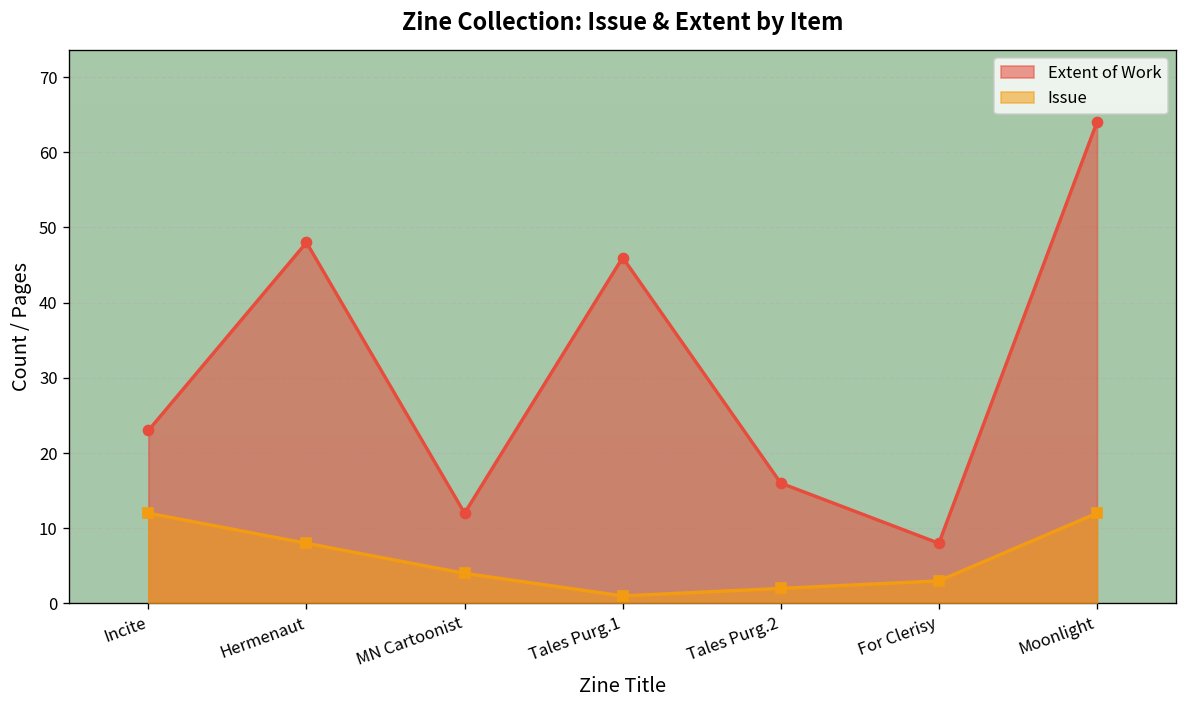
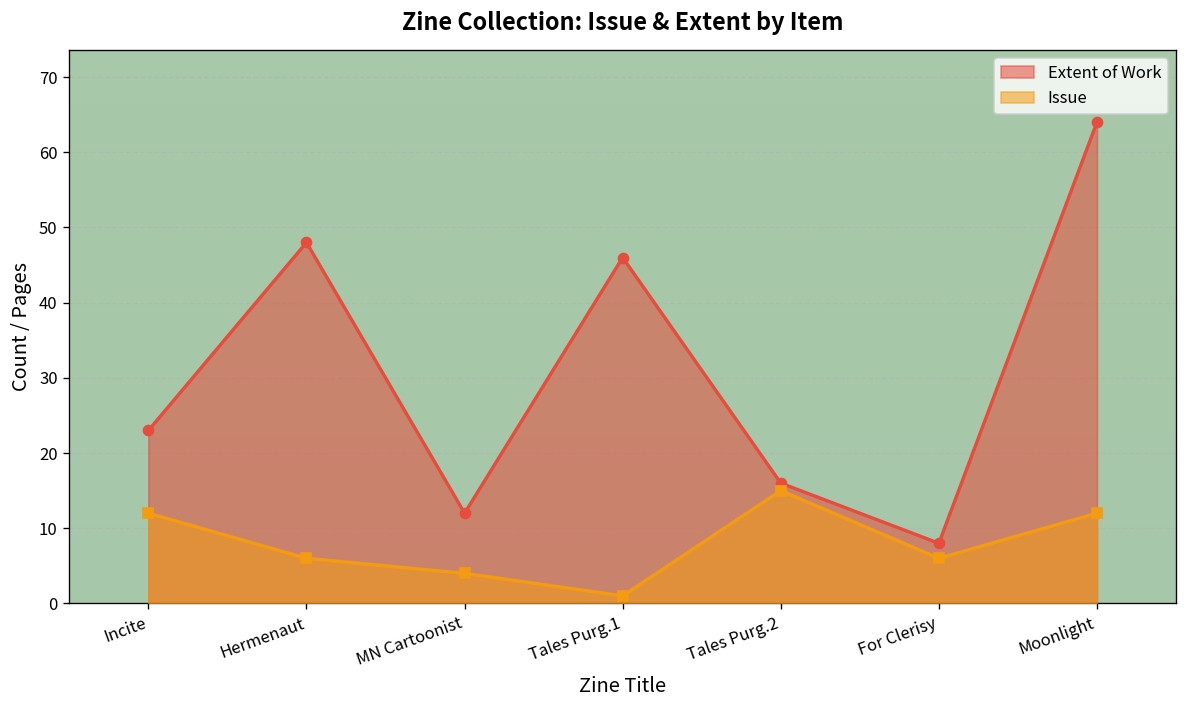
Issue, Hermenaut: 8 -> 6
Issue, Tales Purg.2: 2 -> 15
Issue, For Clerisy: 3 -> 6
